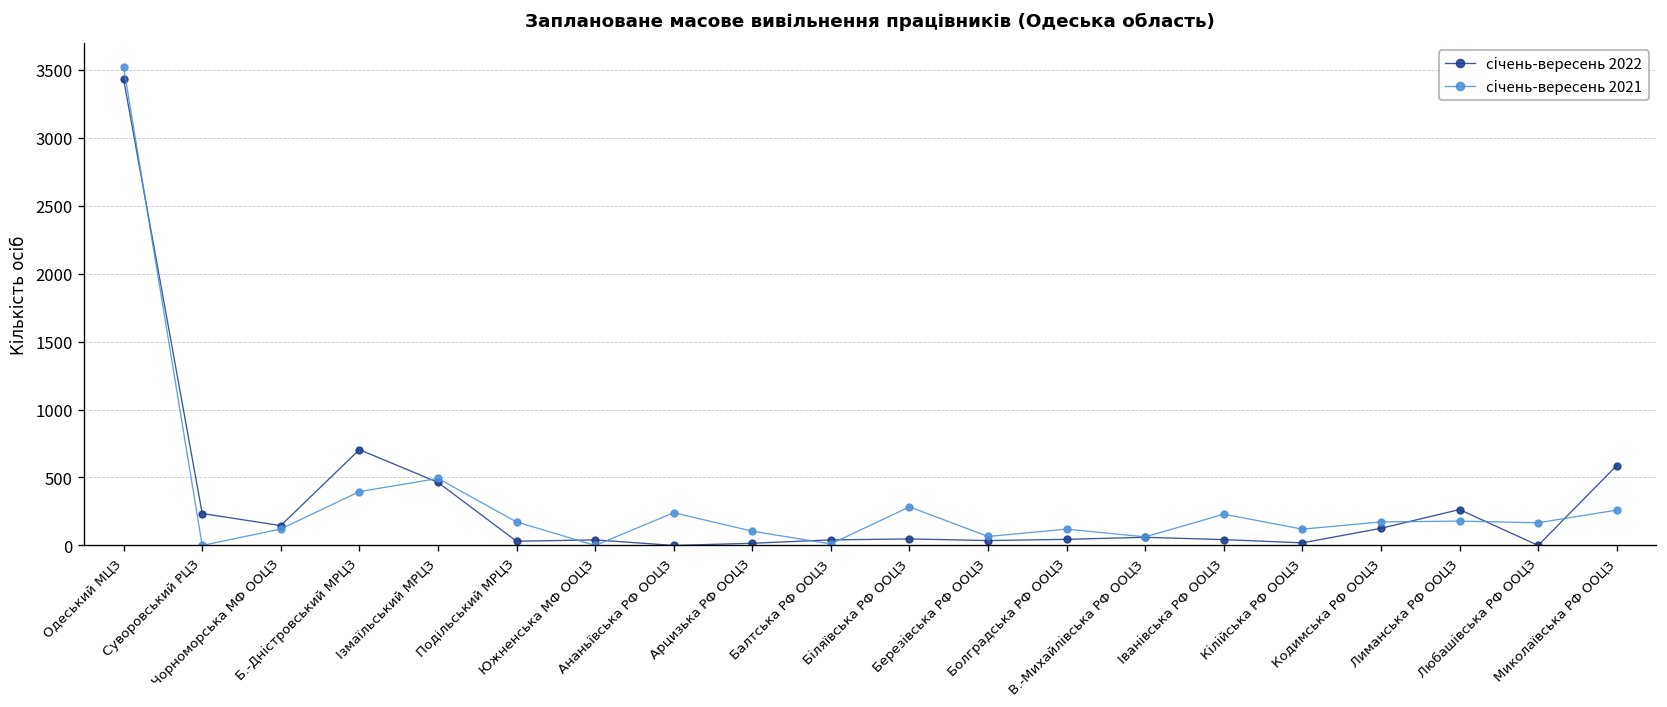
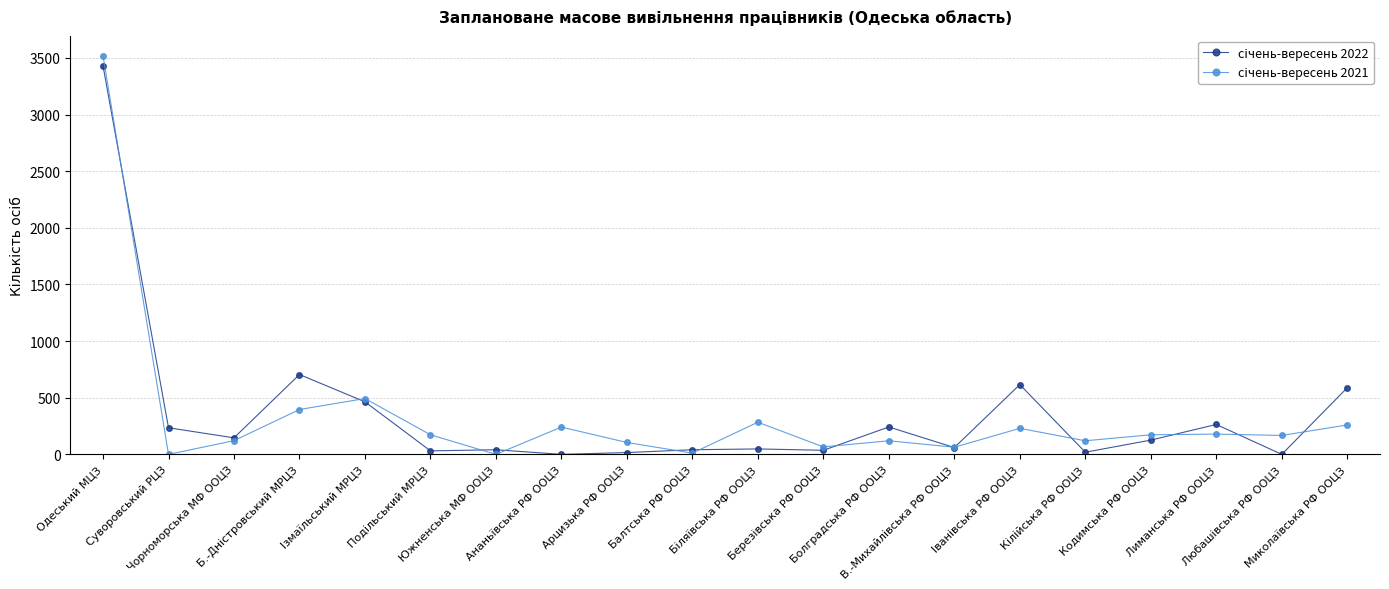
січень-вересень 2022, Болградська РФ ООЦЗ: 50 -> 240
січень-вересень 2022, Iванiвська РФ ООЦЗ: 40 -> 620
